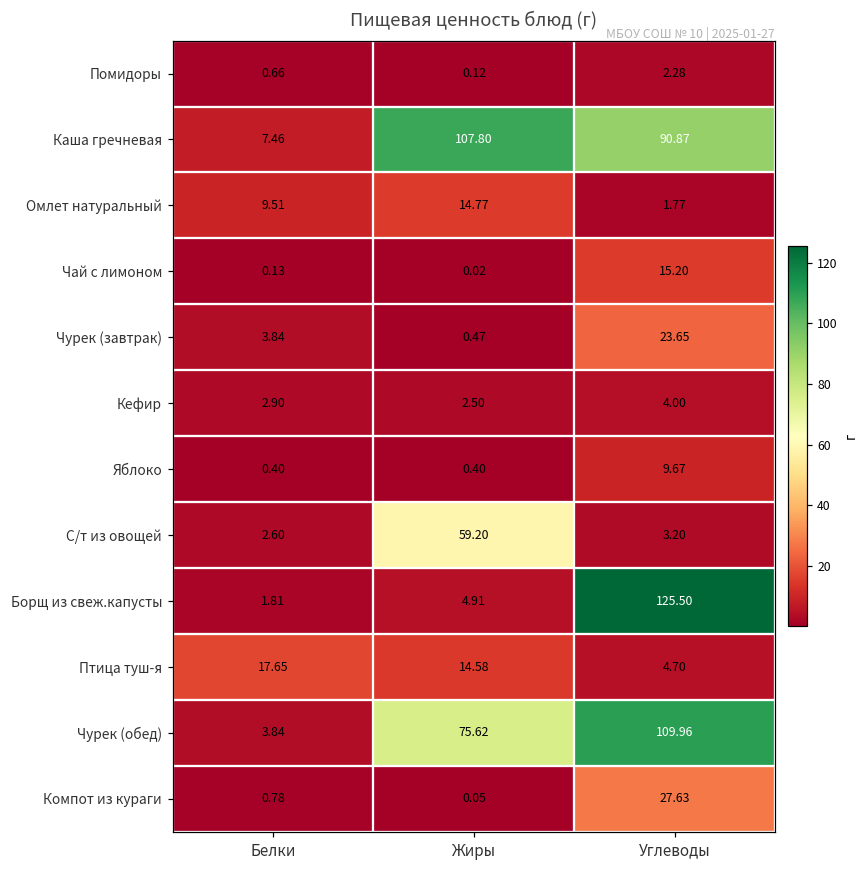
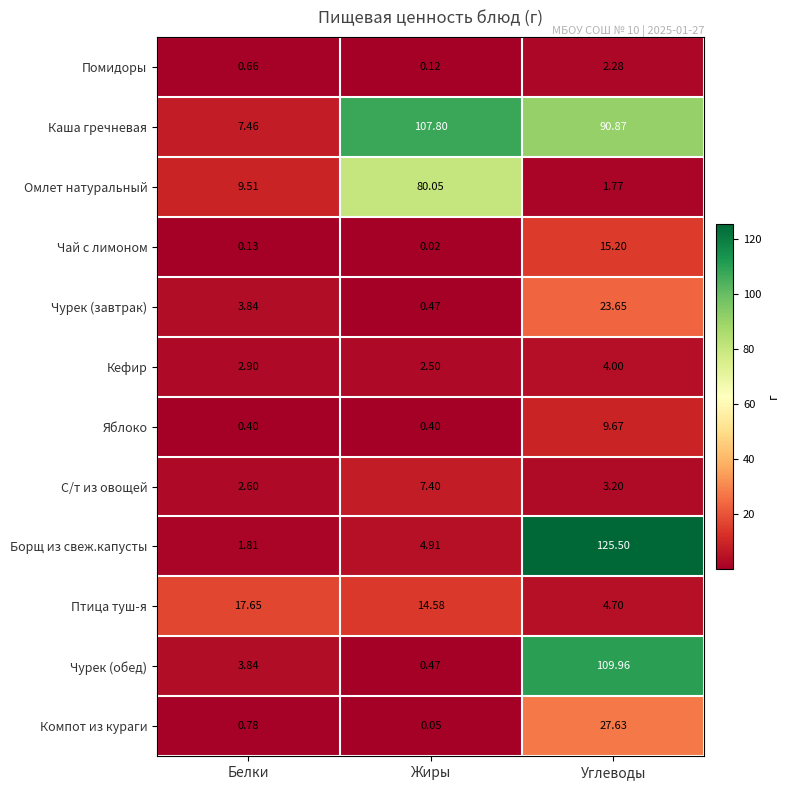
Омлет натуральный, Жиры: 14.77 -> 80.05
С/т из овощей, Жиры: 59.20 -> 7.40
Чурек (обед), Жиры: 75.62 -> 0.47
